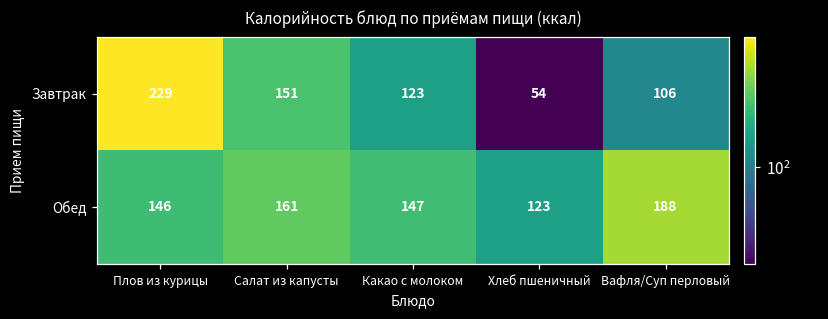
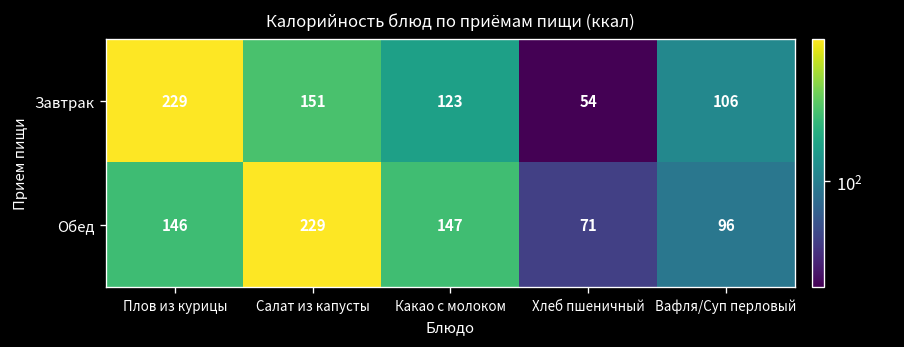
Обед, Салат из капусты: 161 -> 229
Обед, Хлеб пшеничный: 123 -> 71
Обед, Вафля/Суп перловый: 188 -> 96
